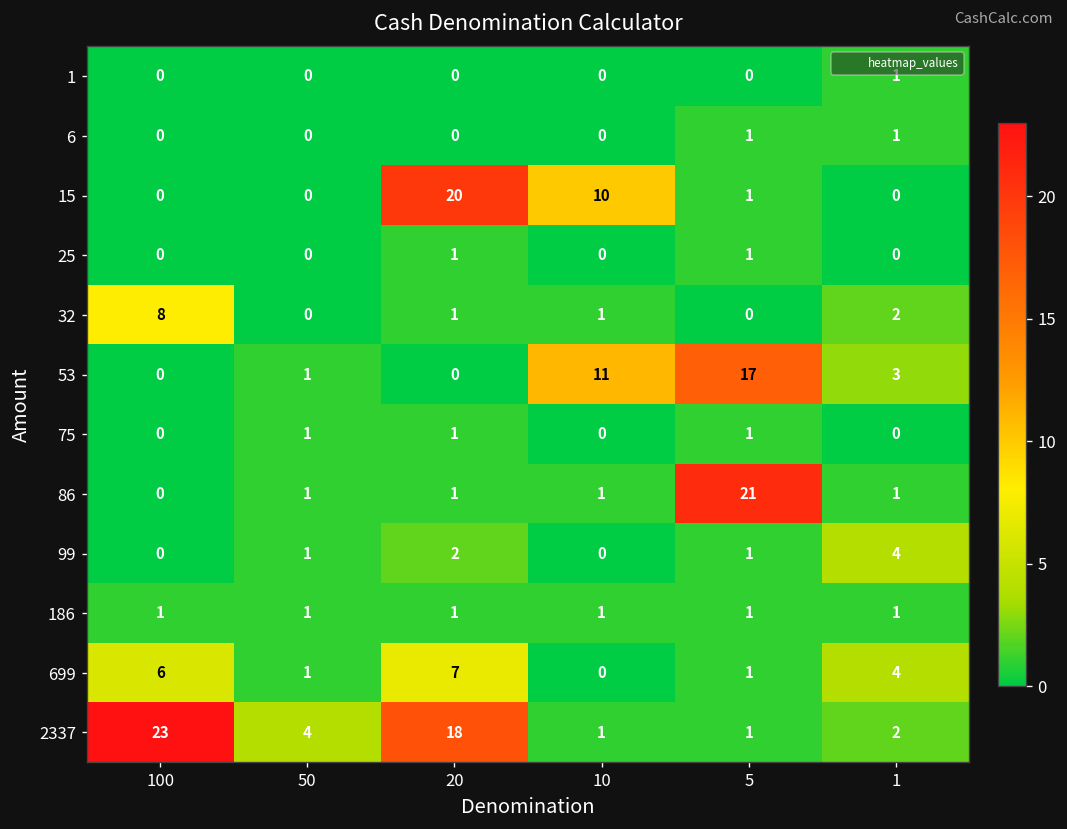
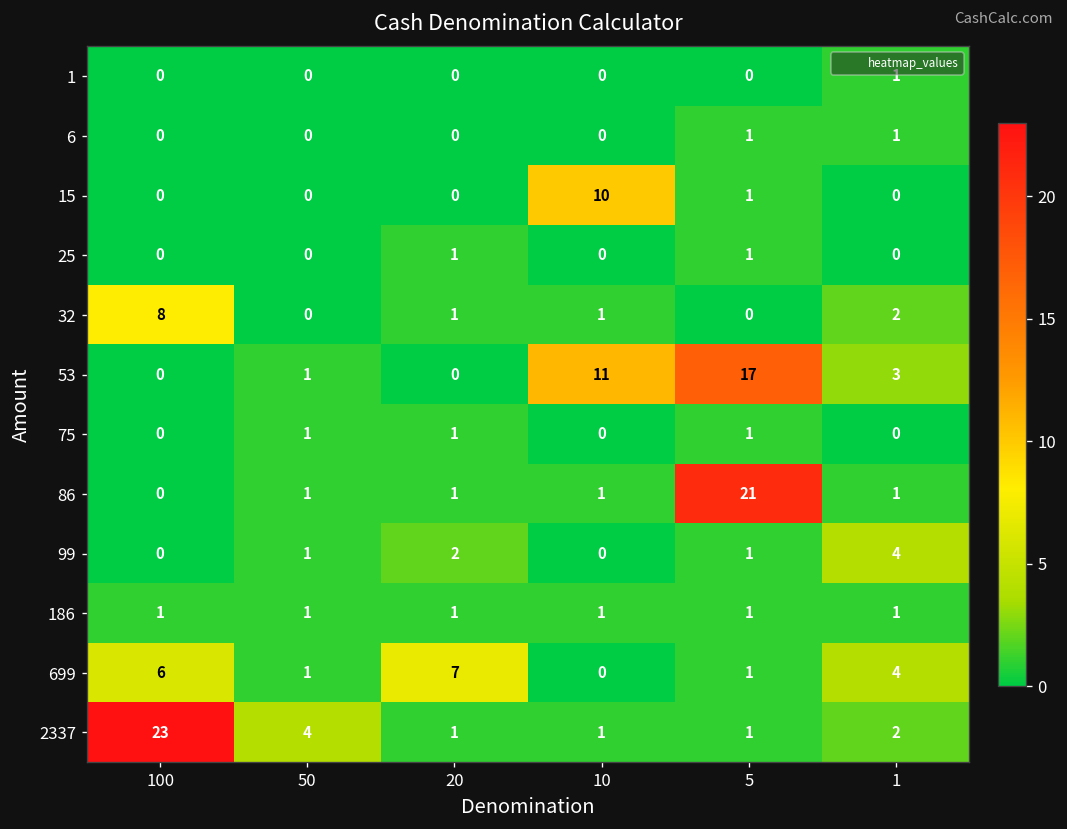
15, 20: 20 -> 0
2337, 20: 18 -> 1
